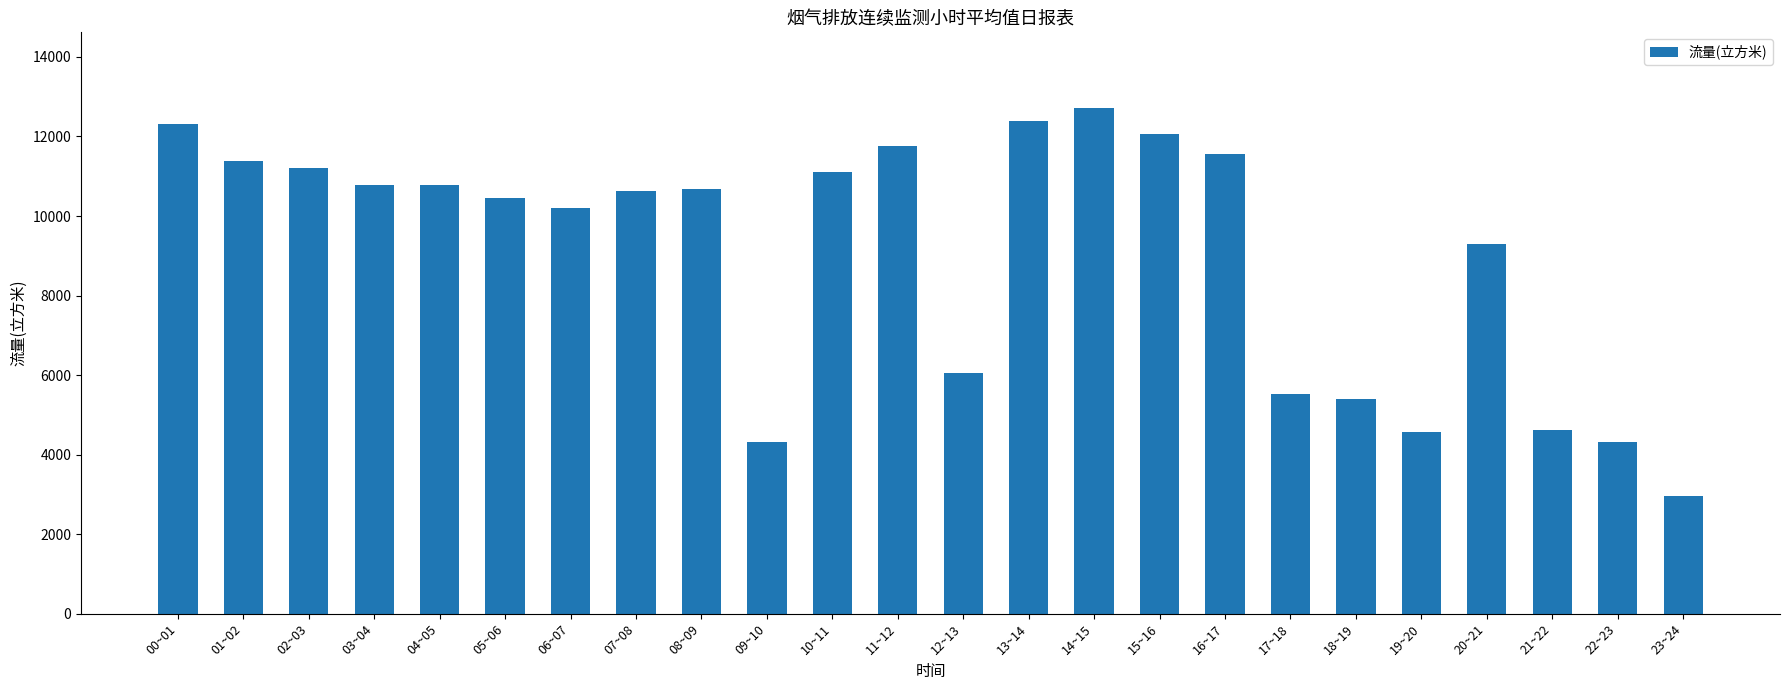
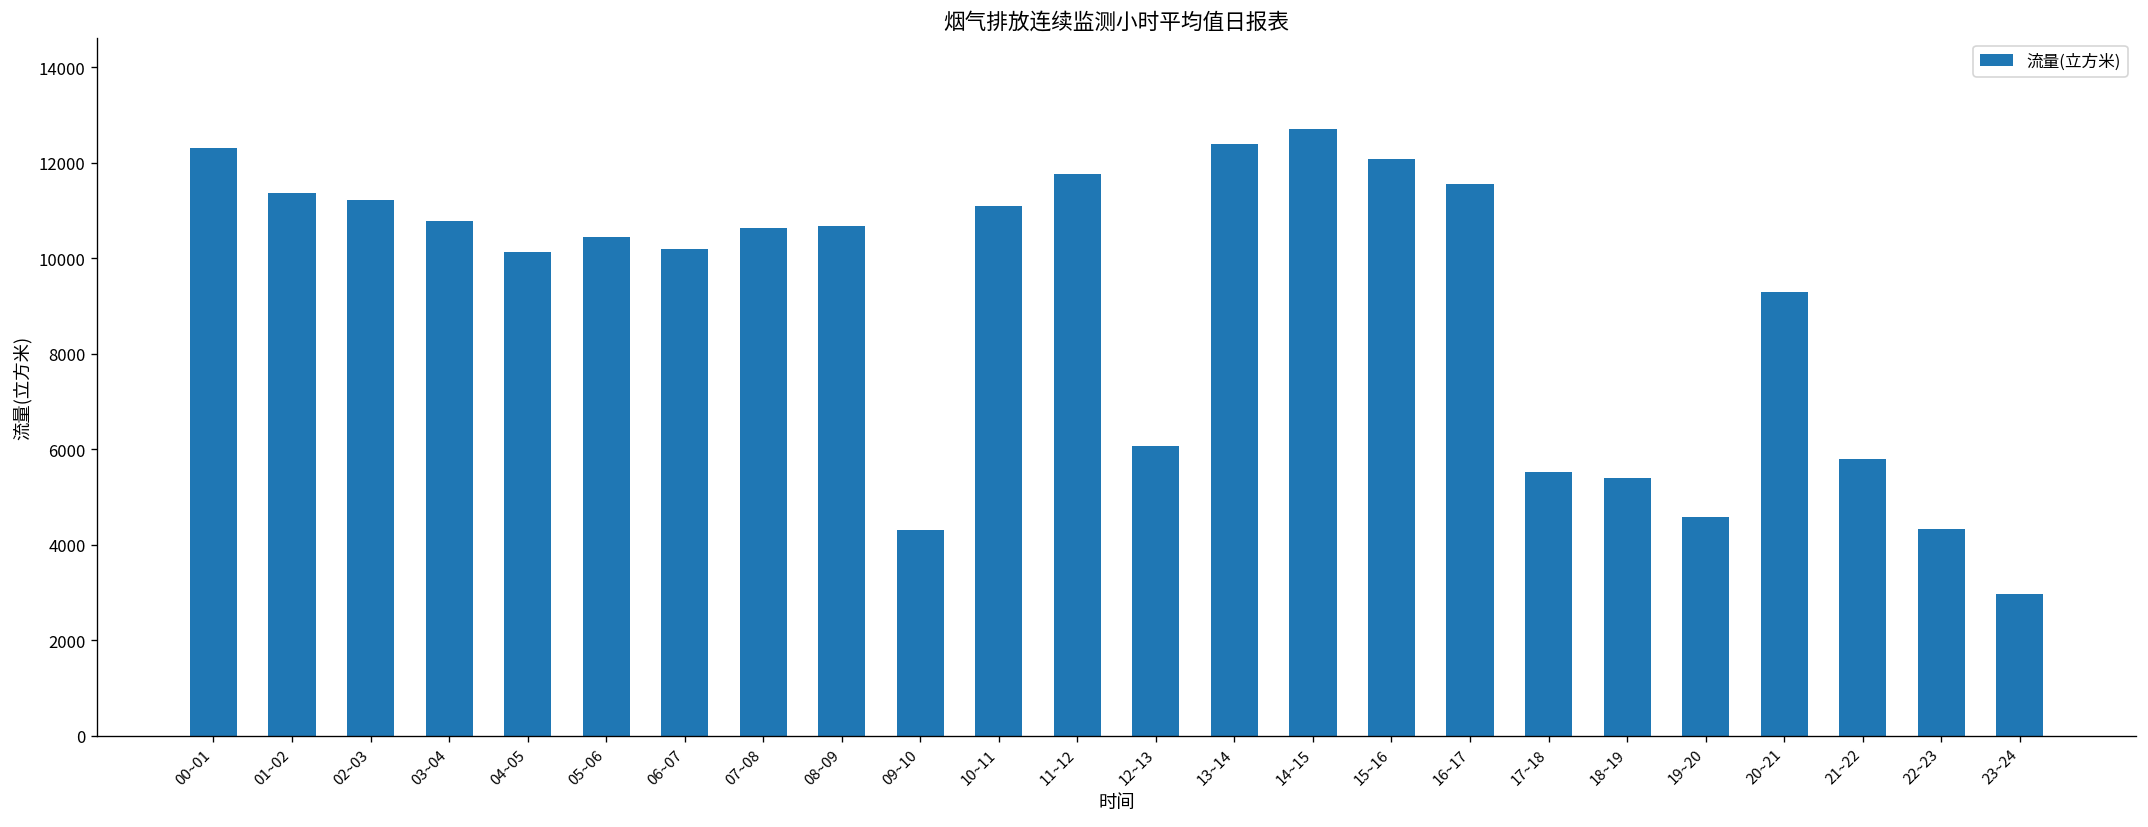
04~05: 10800 -> 10100
21~22: 4600 -> 5800
